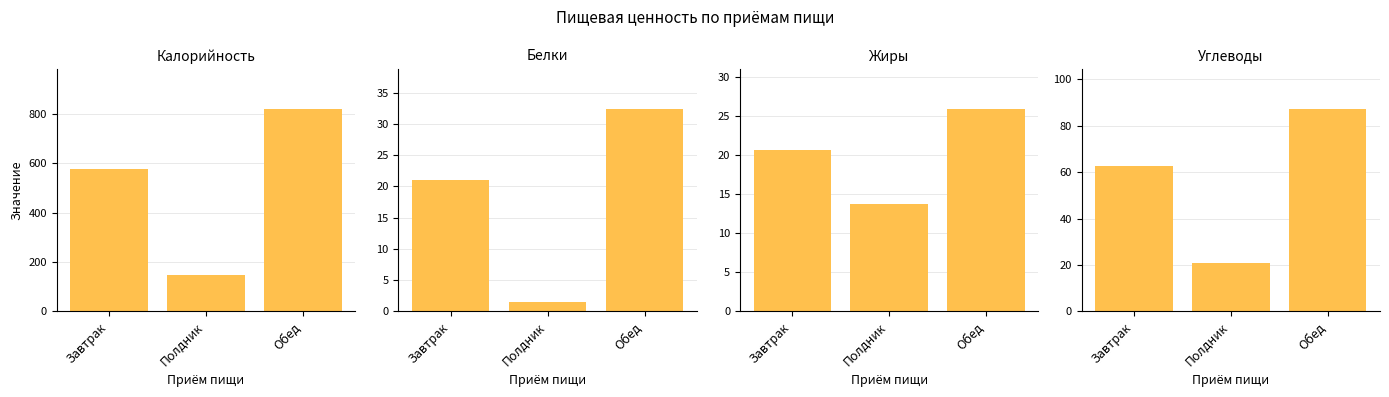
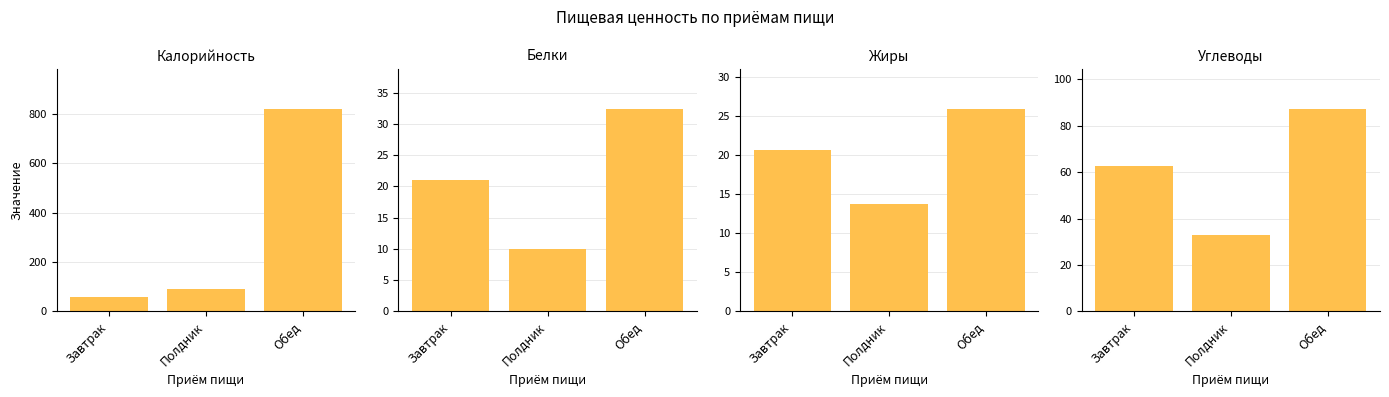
Калорийность, Завтрак: 580 -> 60
Калорийность, Полдник: 150 -> 90
Белки, Полдник: 2 -> 10
Углеводы, Полдник: 21 -> 33
